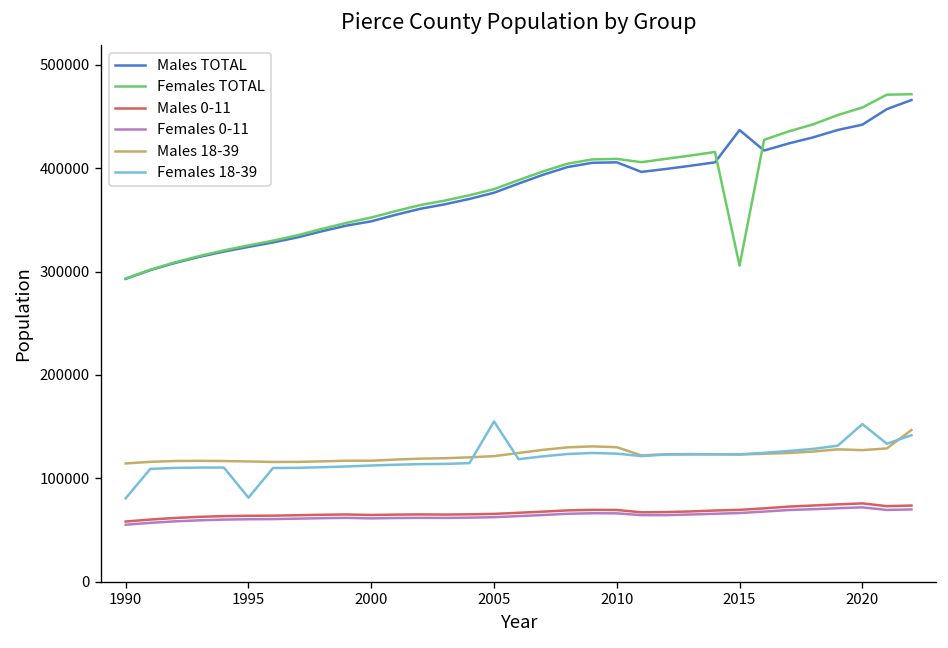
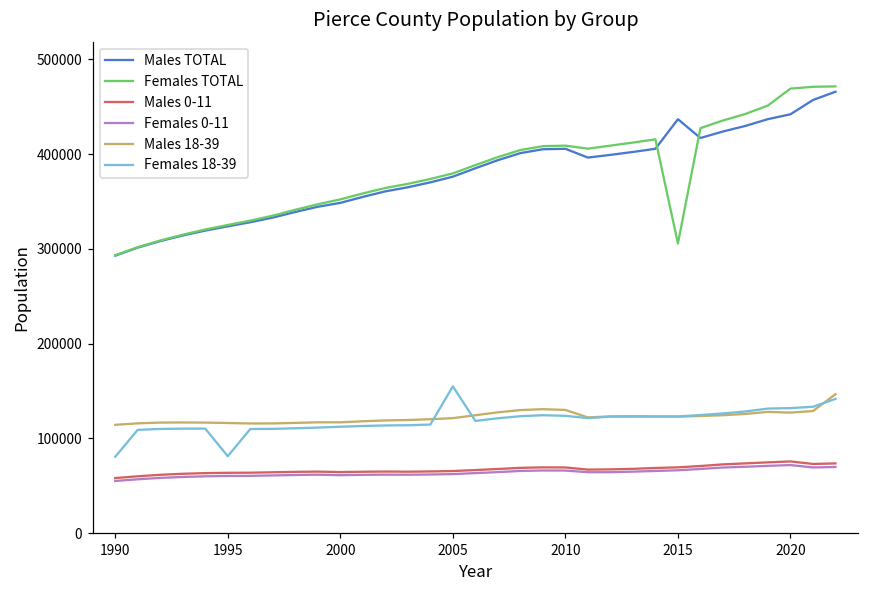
Females TOTAL, 2020: 460000 -> 470000
Females 18-39, 2020: 150000 -> 130000
